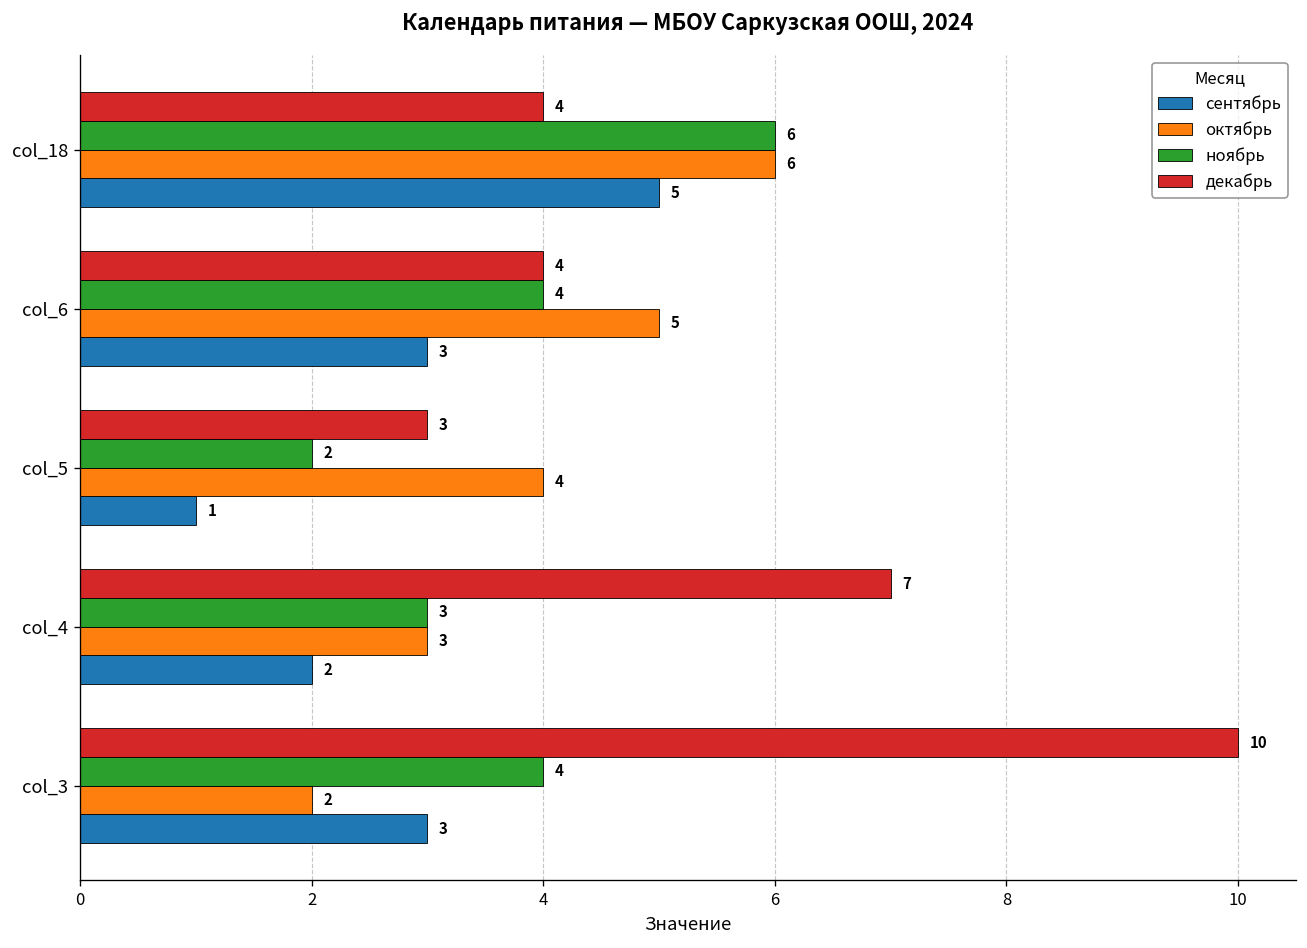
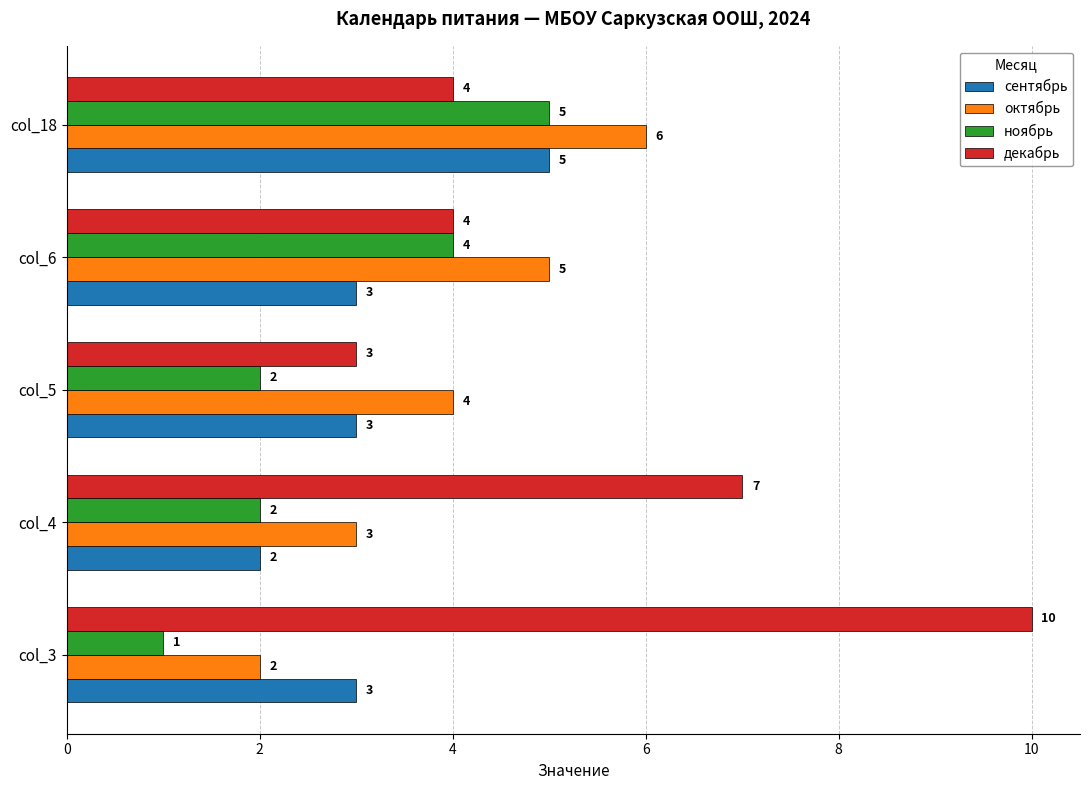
ноябрь, col_18: 6 -> 5
сентябрь, col_5: 1 -> 3
ноябрь, col_4: 3 -> 2
ноябрь, col_3: 4 -> 1
